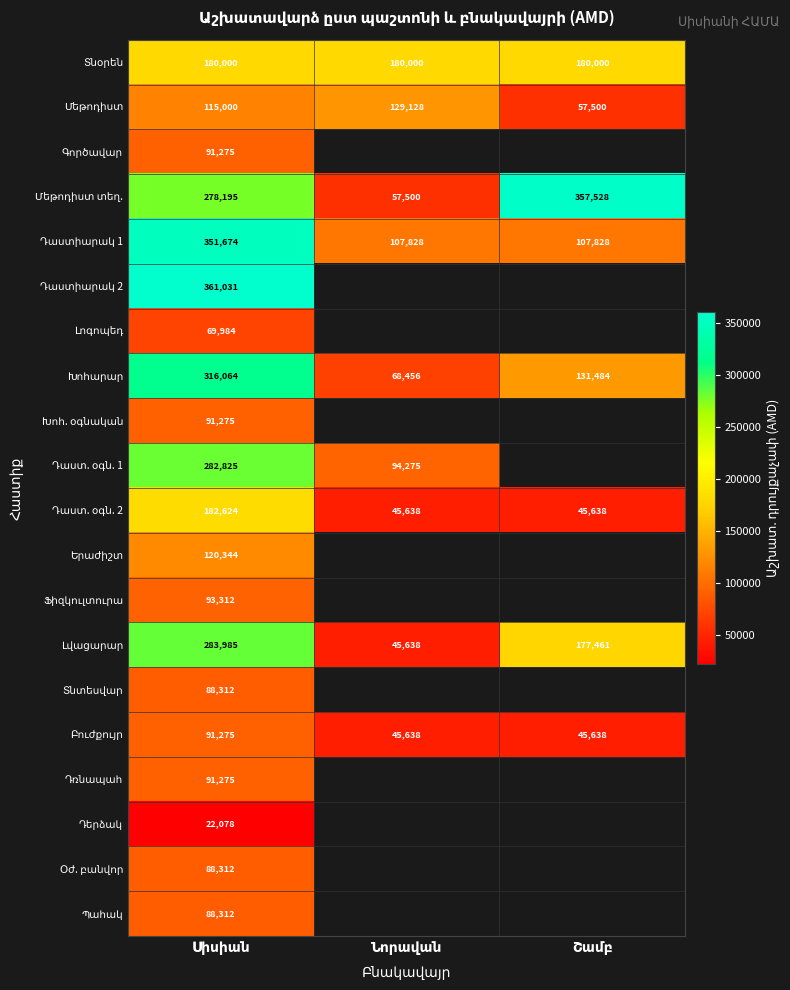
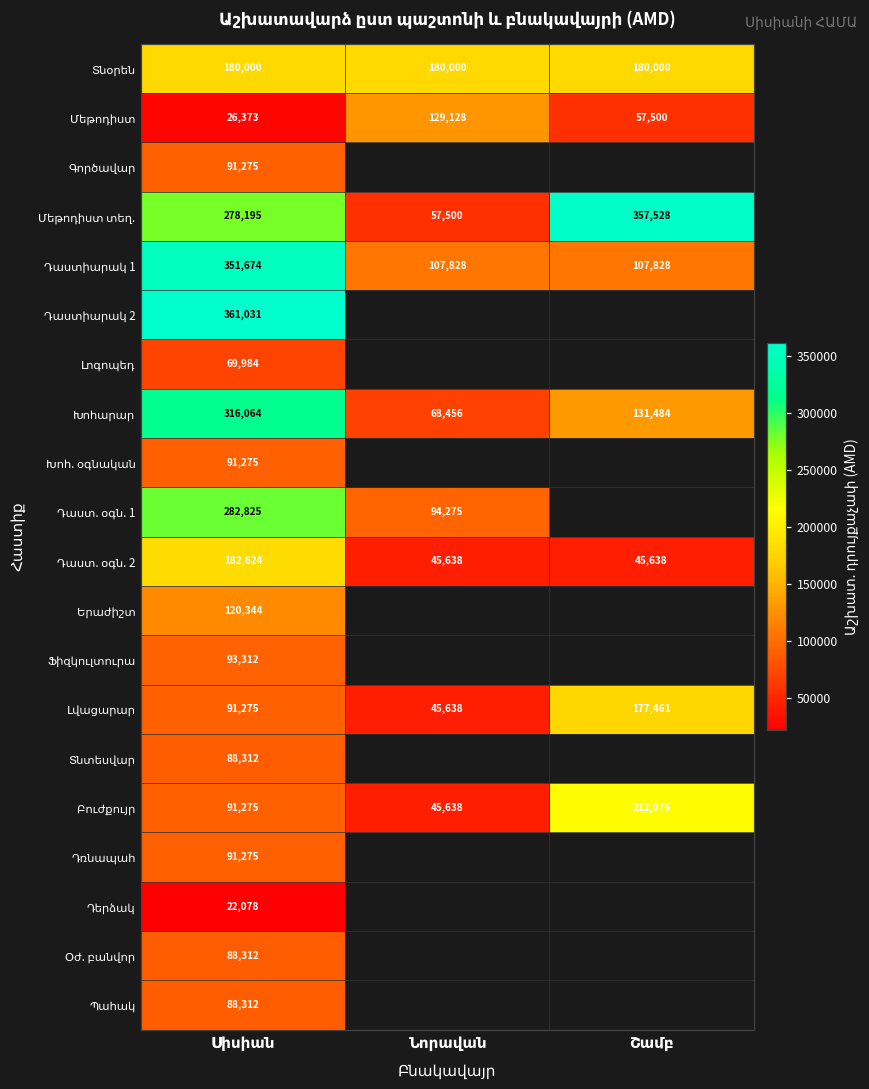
Մեթոդիստ, Սիսիան: 115,000 -> 26,373
Լվացարար, Սիսիան: 283,985 -> 91,275
Բուժքույր, Շամբ: 45,638 -> 212,076
